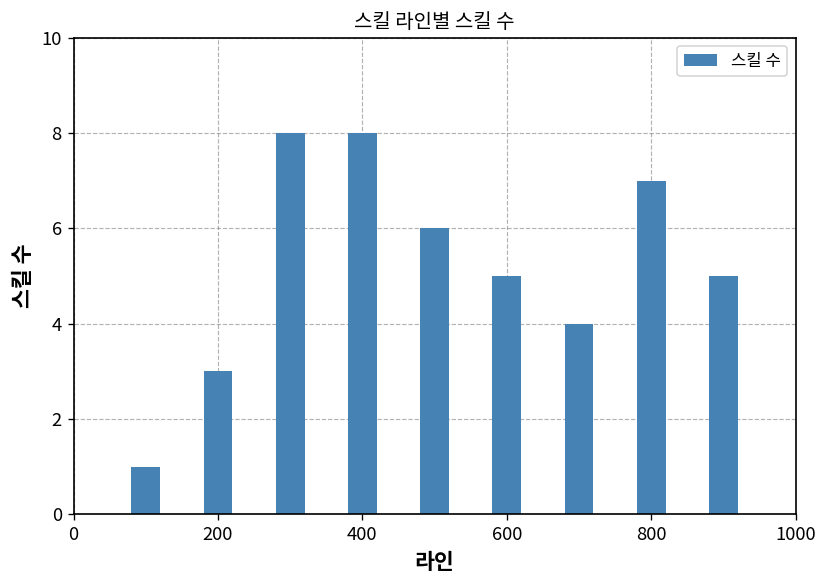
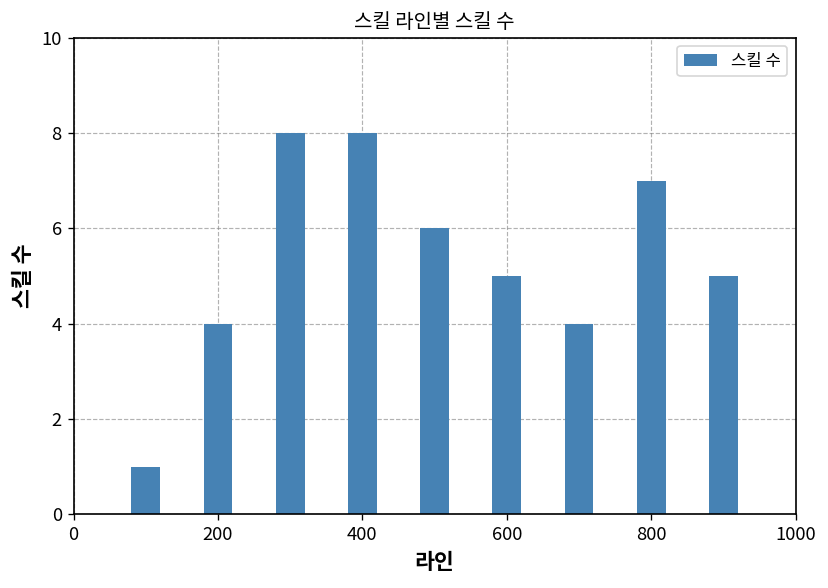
200: 3 -> 4
